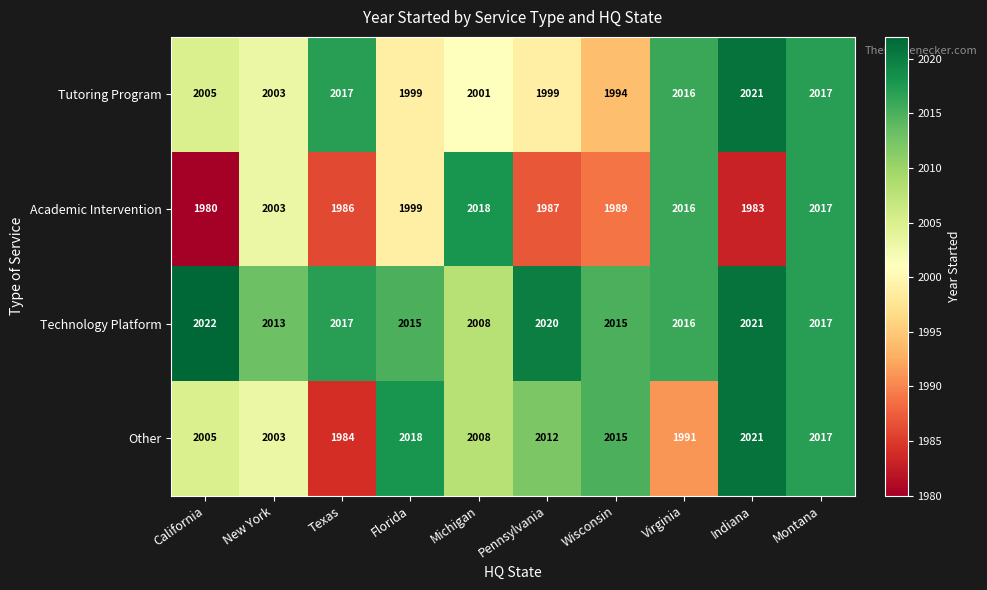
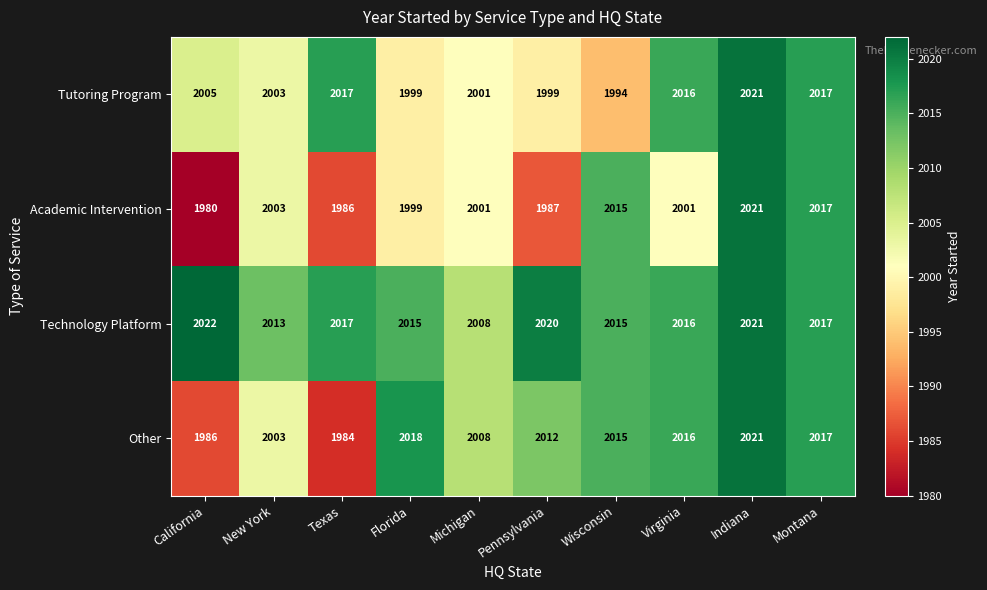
Academic Intervention, Michigan: 2018 -> 2001
Academic Intervention, Wisconsin: 1989 -> 2015
Academic Intervention, Virginia: 2016 -> 2001
Academic Intervention, Indiana: 1983 -> 2021
Other, California: 2005 -> 1986
Other, Virginia: 1991 -> 2016
